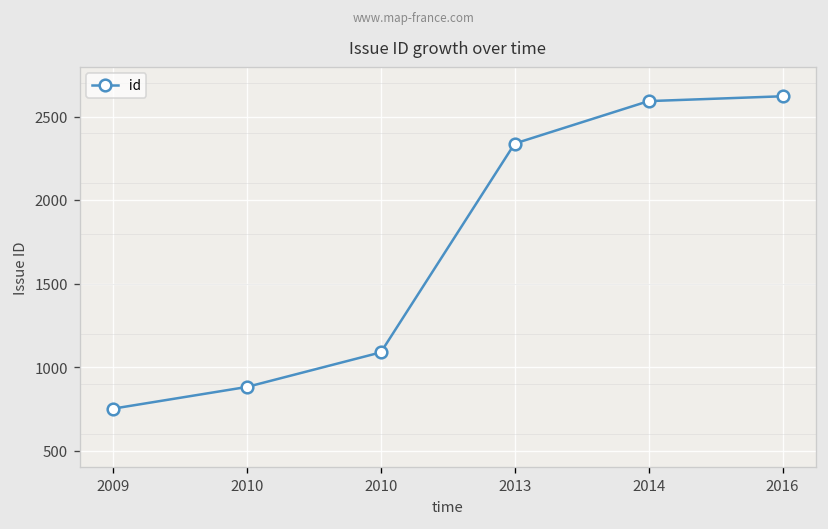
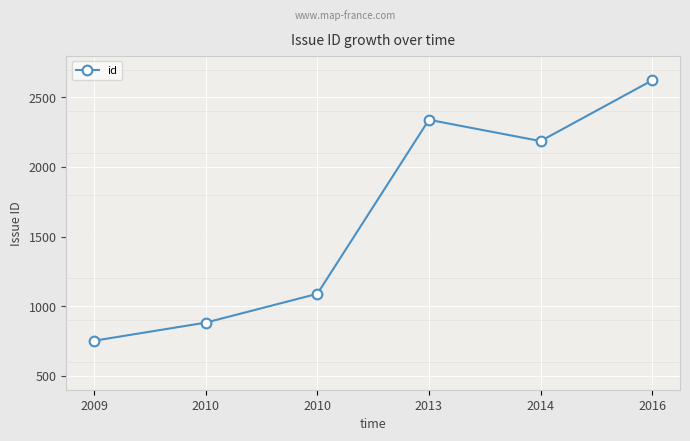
2014: 2590 -> 2190
